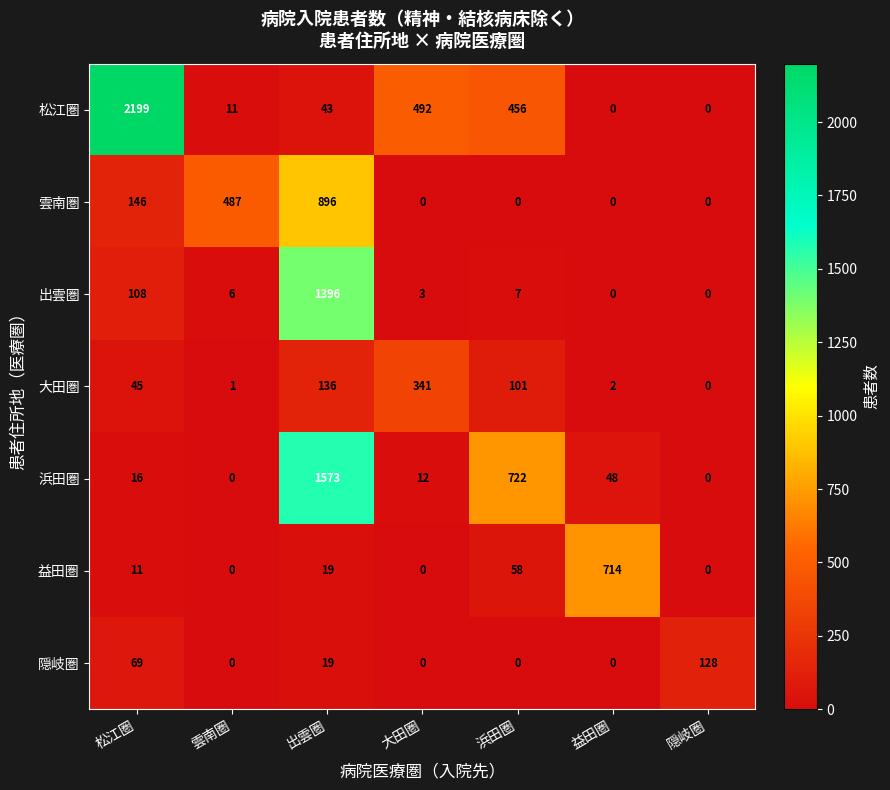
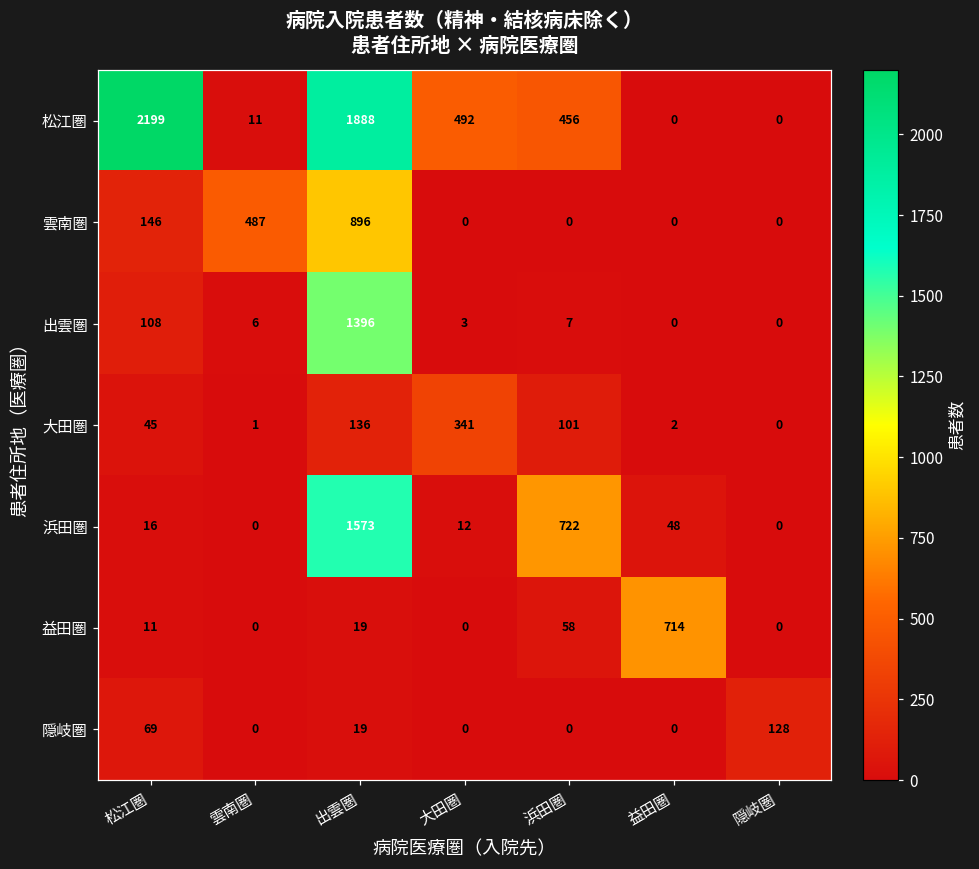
松江圏, 出雲圏: 43 -> 1888
